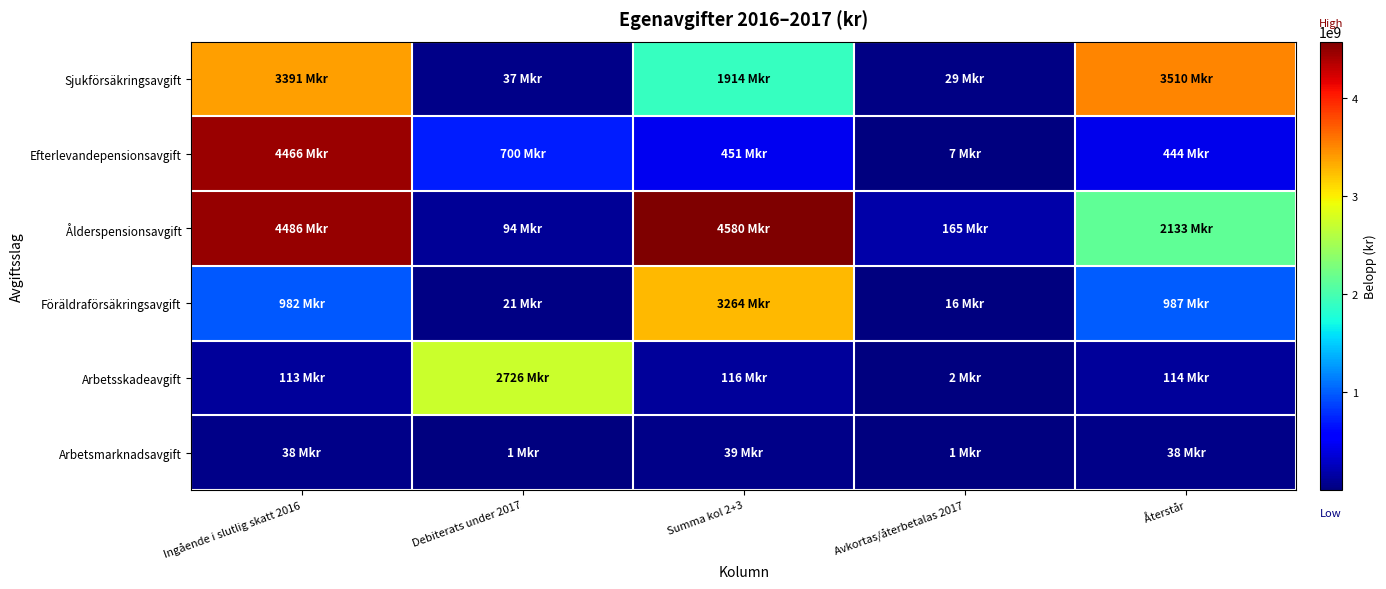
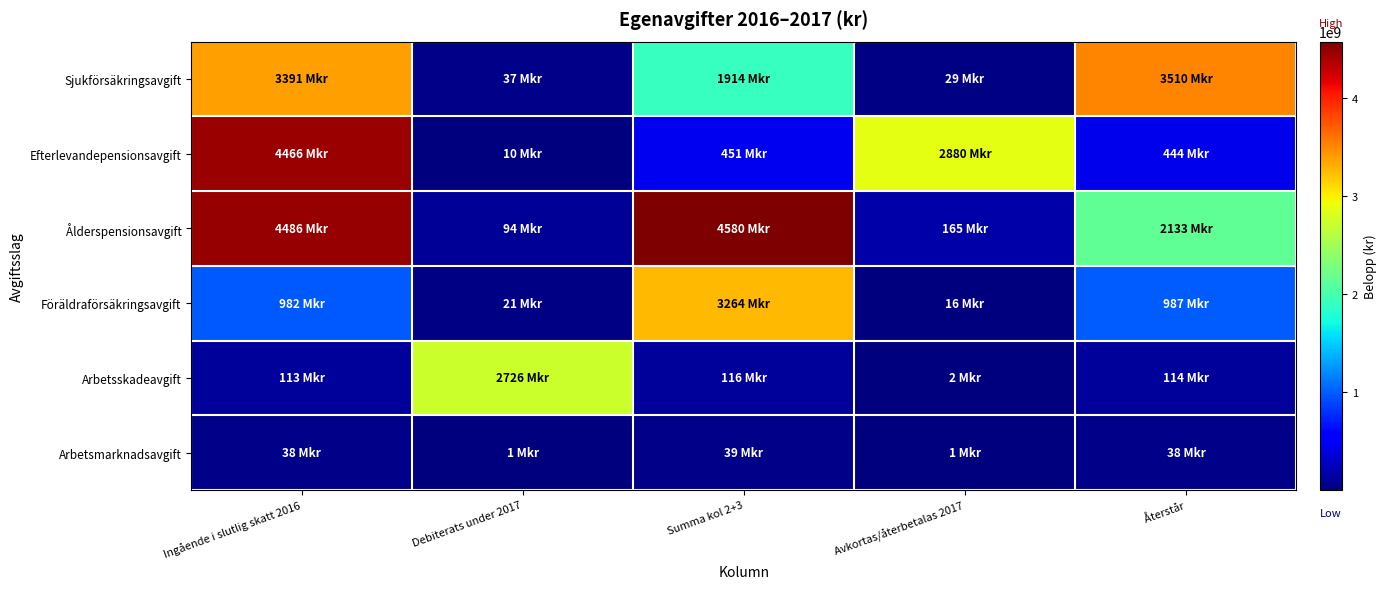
Efterlevandepensionsavgift, Debiterats under 2017: 700 -> 10
Efterlevandepensionsavgift, Avkortas/återbetalas 2017: 7 -> 2880
